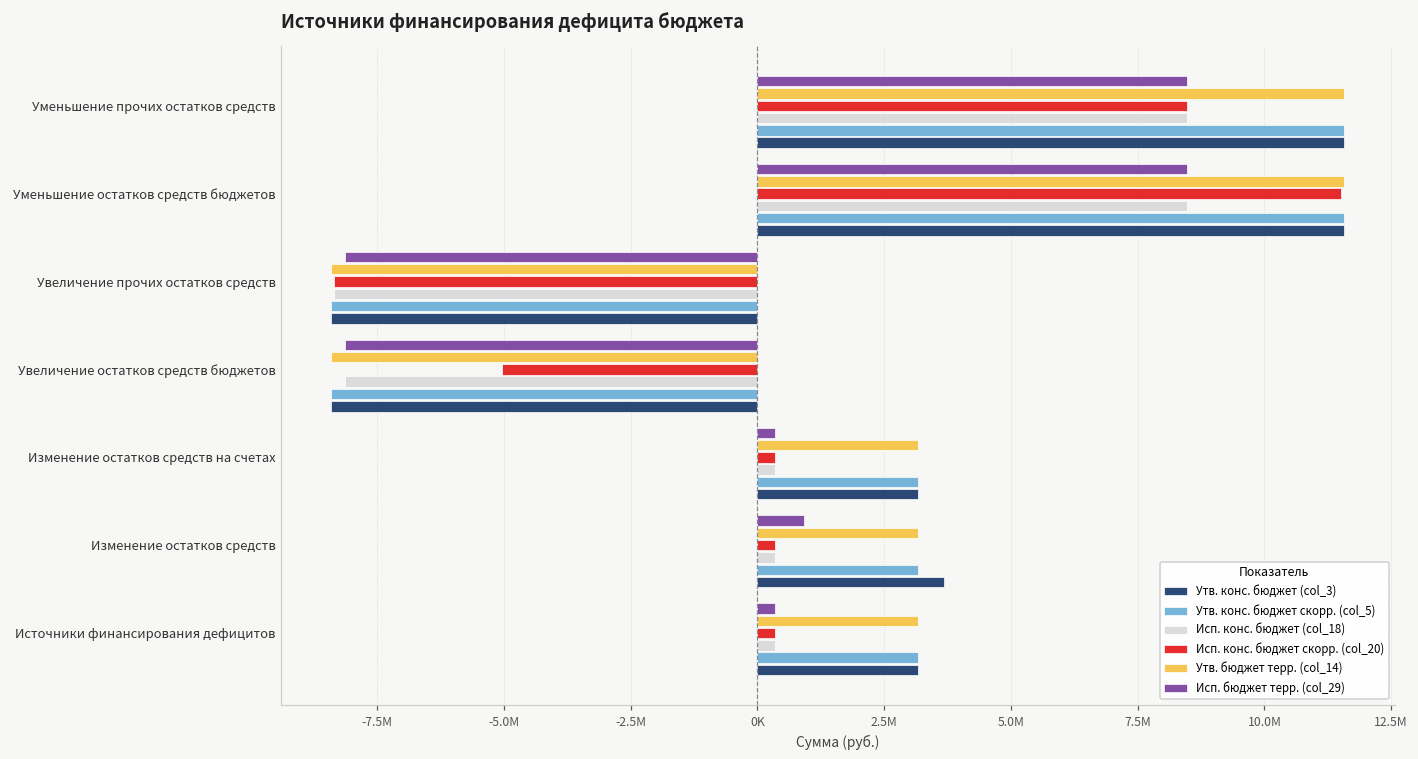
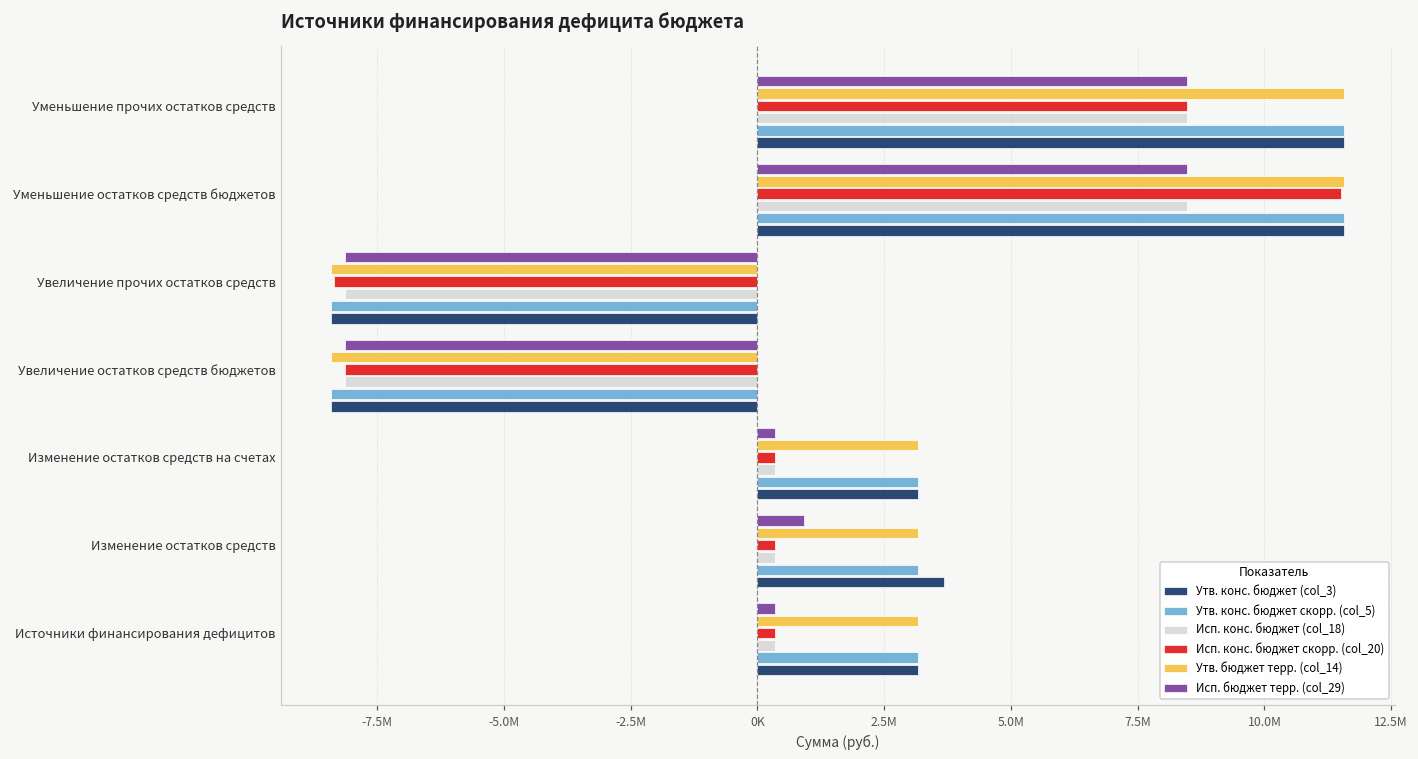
Исп. конс. бюджет (col_18), Увеличение прочих остатков средств: -8400000 -> -8100000
Исп. конс. бюджет скорр. (col_20), Увеличение остатков средств бюджетов: -5000000 -> -8100000
